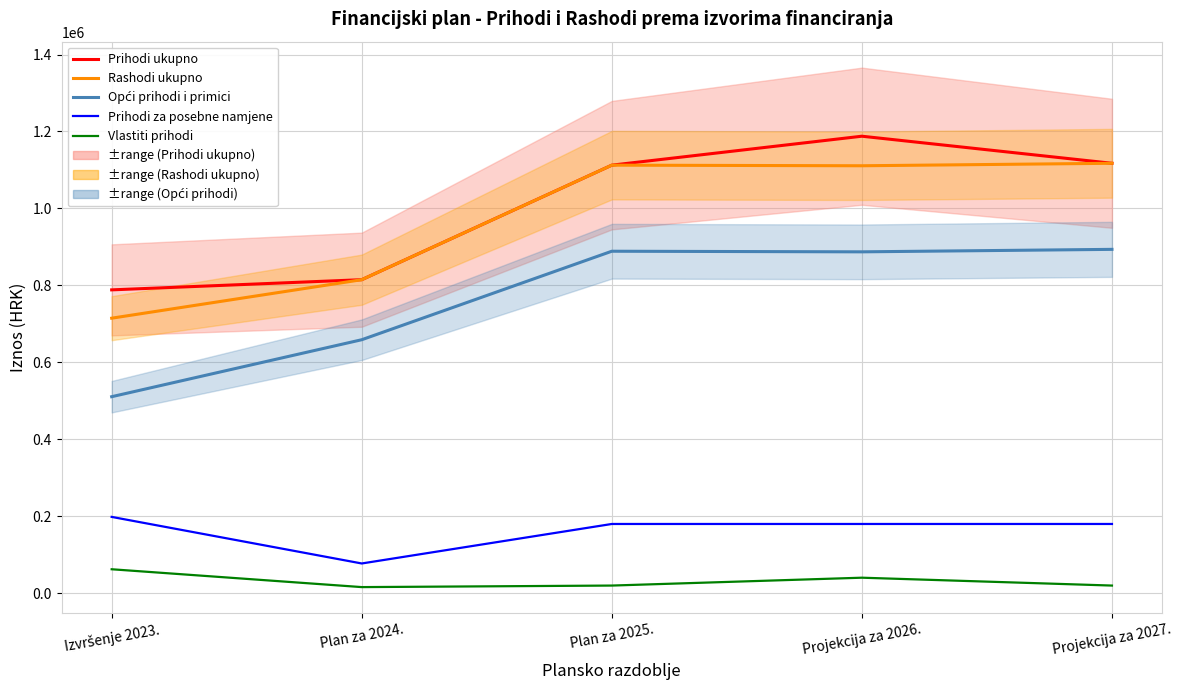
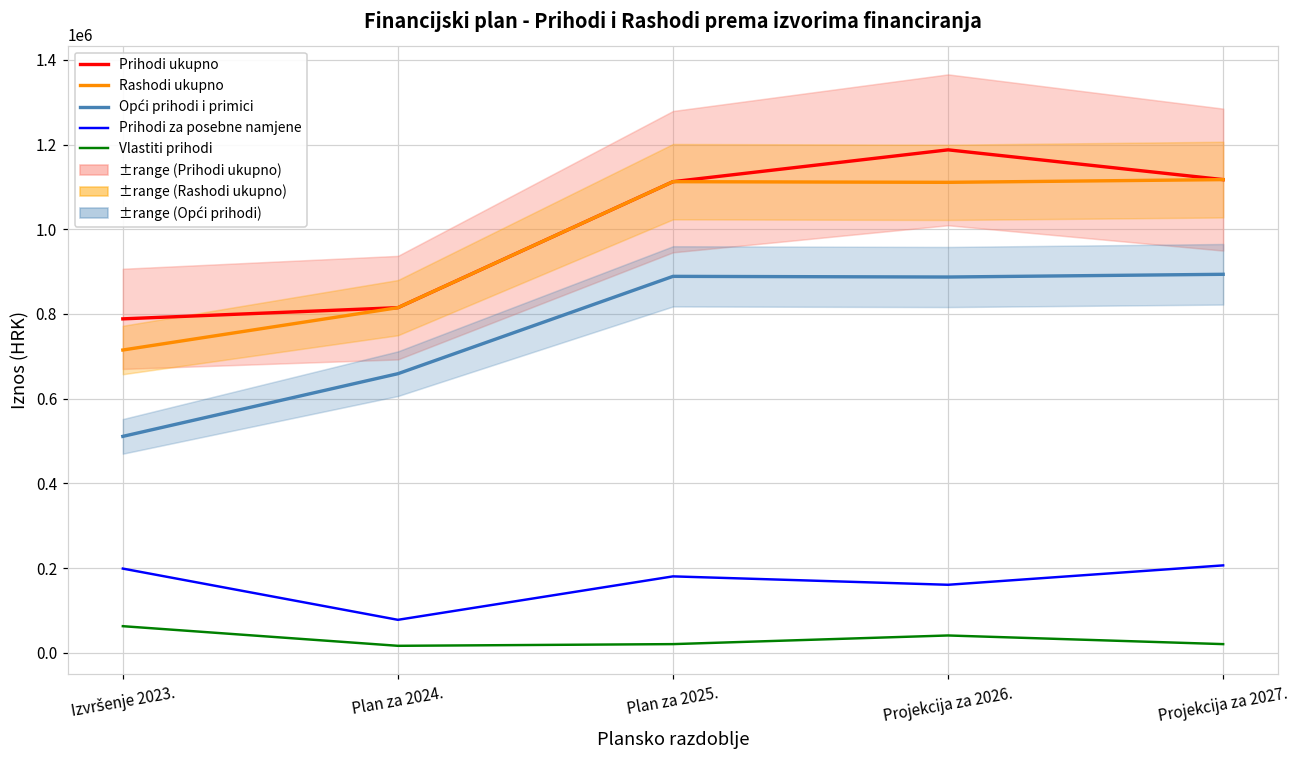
Prihodi za posebne namjene, Projekcija za 2026.: 180000 -> 160000
Prihodi za posebne namjene, Projekcija za 2027.: 180000 -> 210000
